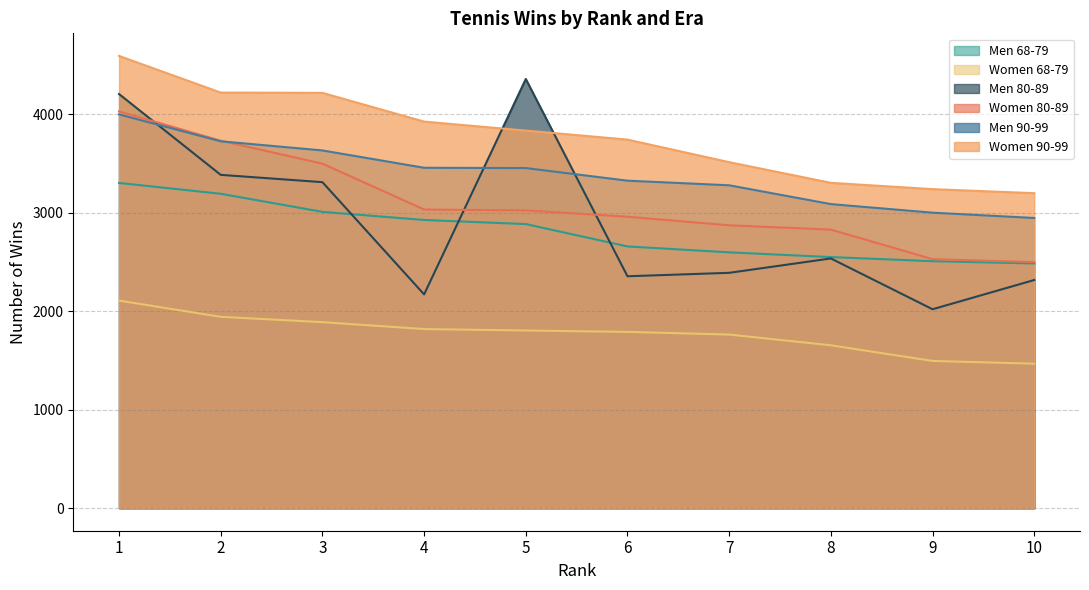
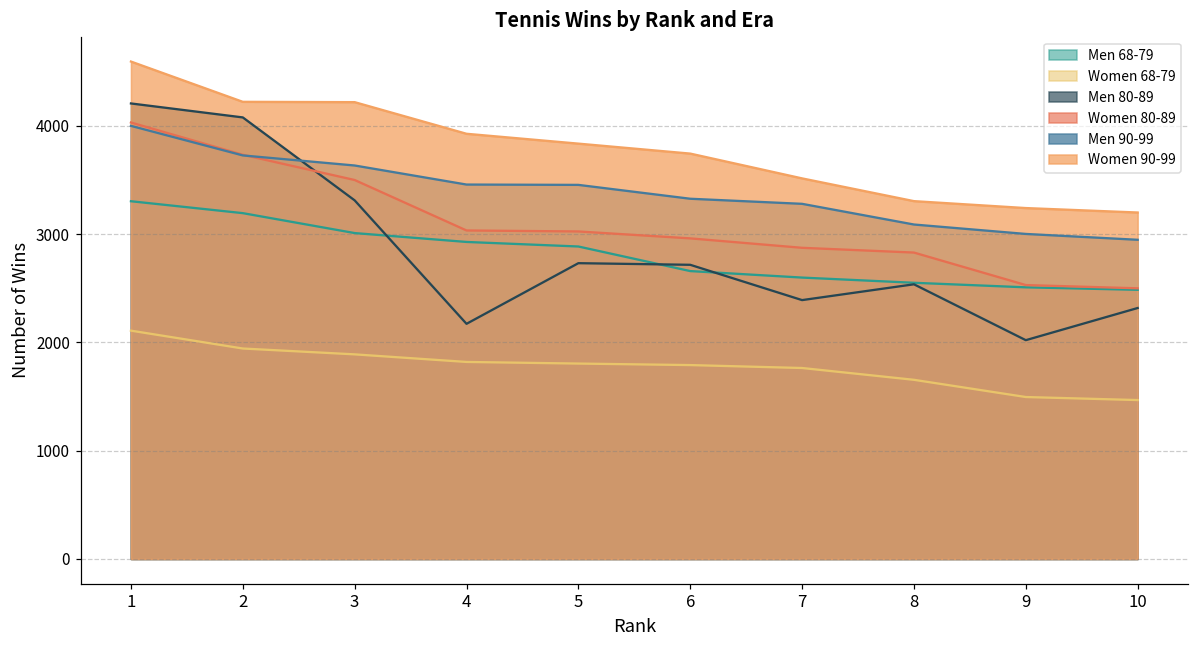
Men 80-89, 2: 3400 -> 4100
Men 80-89, 5: 4400 -> 2700
Men 80-89, 6: 2400 -> 2700
